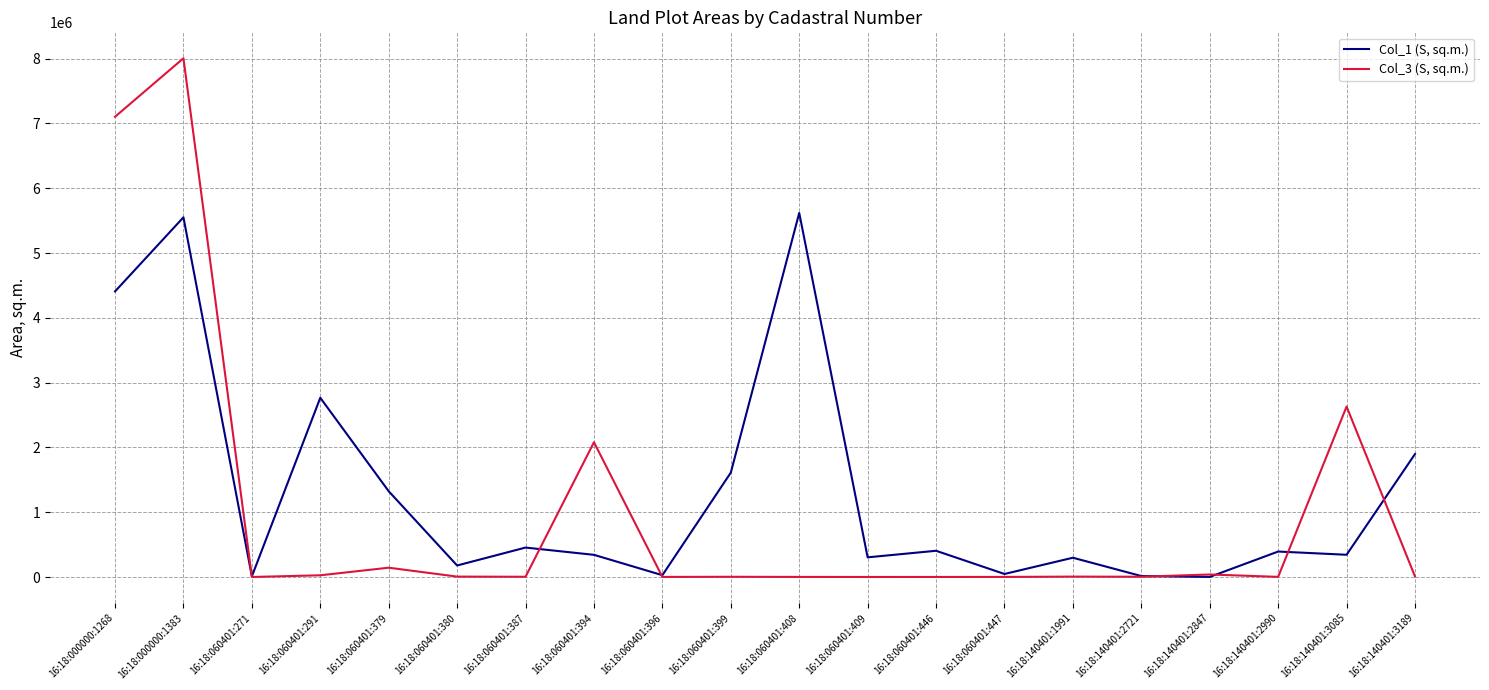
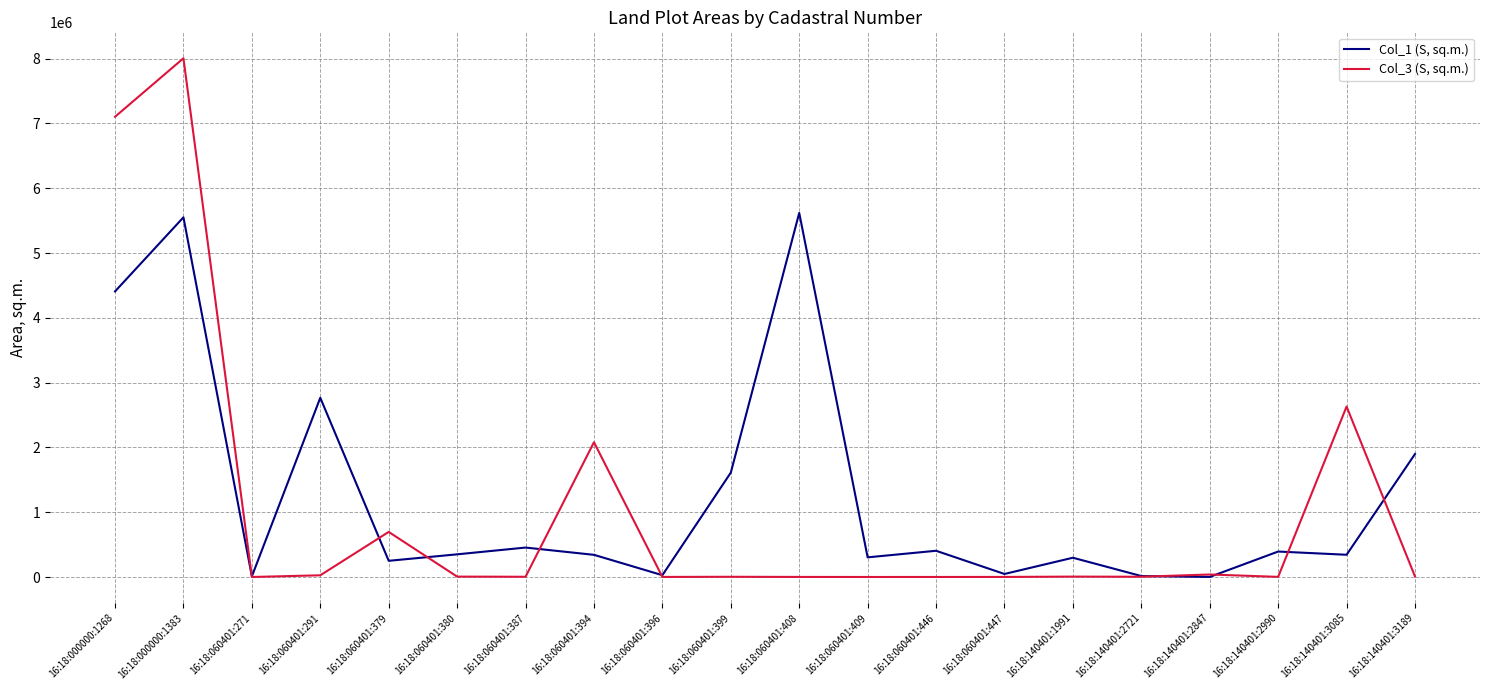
Col_1 (S, sq.m.), 16:18:060401:379: 1300000 -> 300000
Col_3 (S, sq.m.), 16:18:060401:379: 100000 -> 700000
Col_1 (S, sq.m.), 16:18:060401:380: 200000 -> 300000
